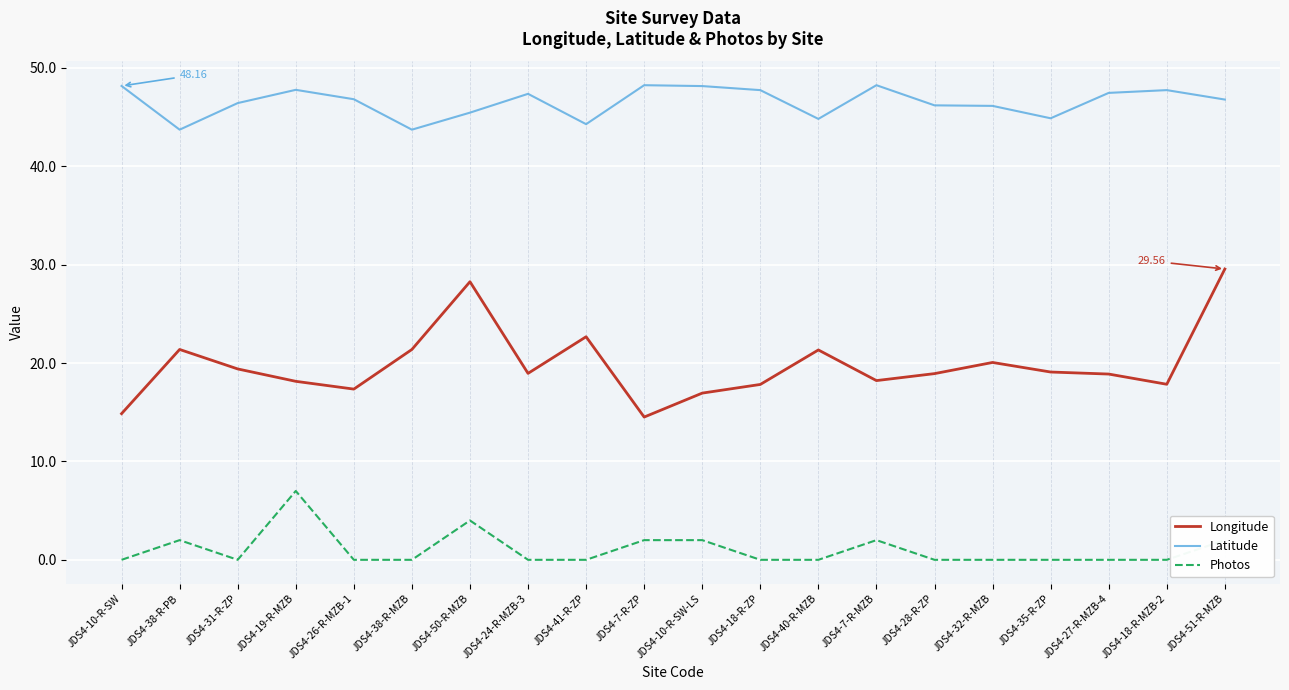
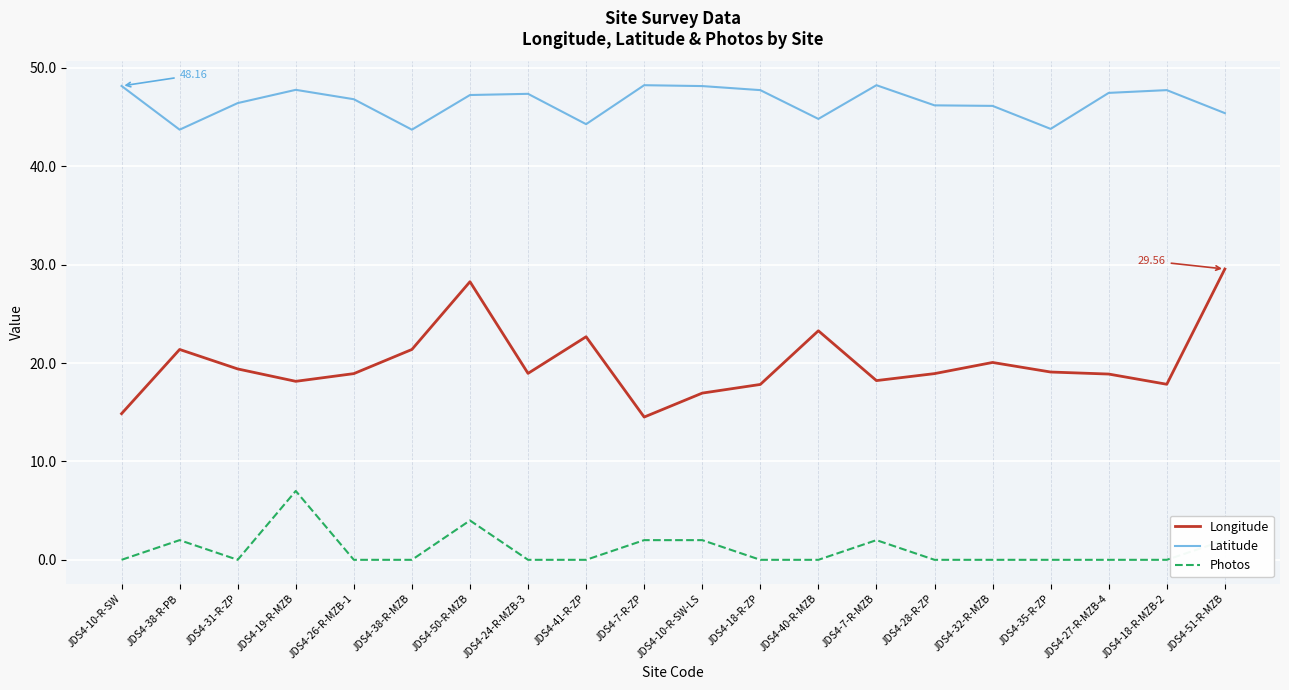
Longitude, JDS4-26-R-MZB-1: 17 -> 19
Latitude, JDS4-50-R-MZB: 45 -> 47
Longitude, JDS4-40-R-MZB: 21 -> 23
Latitude, JDS4-35-R-ZP: 45 -> 44
Latitude, JDS4-51-R-MZB: 47 -> 45
